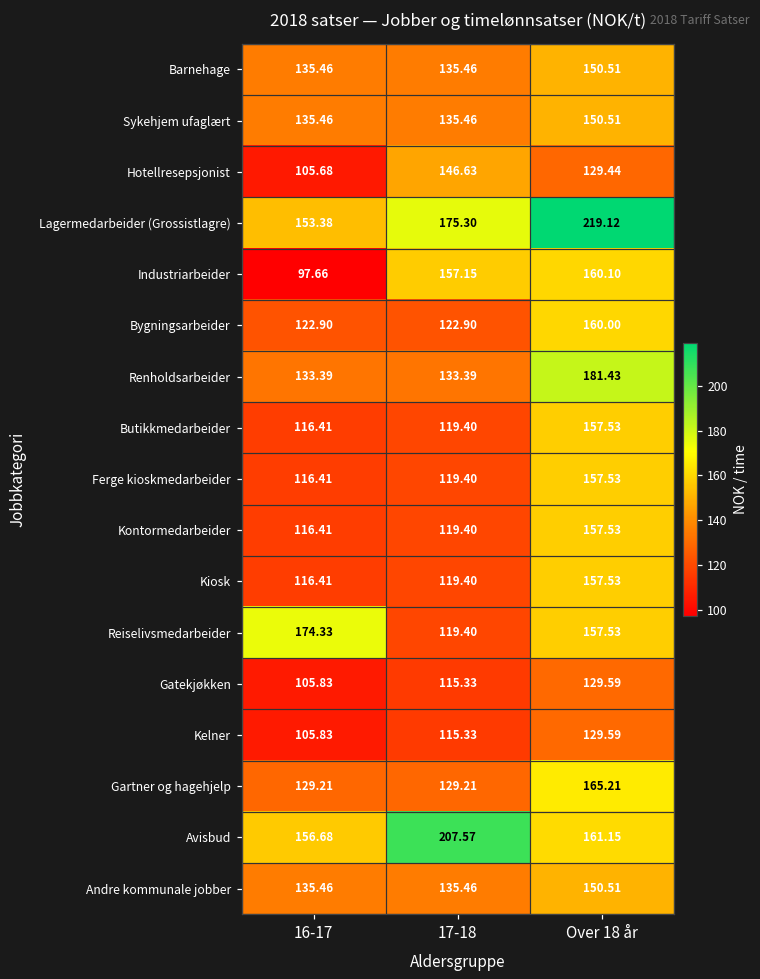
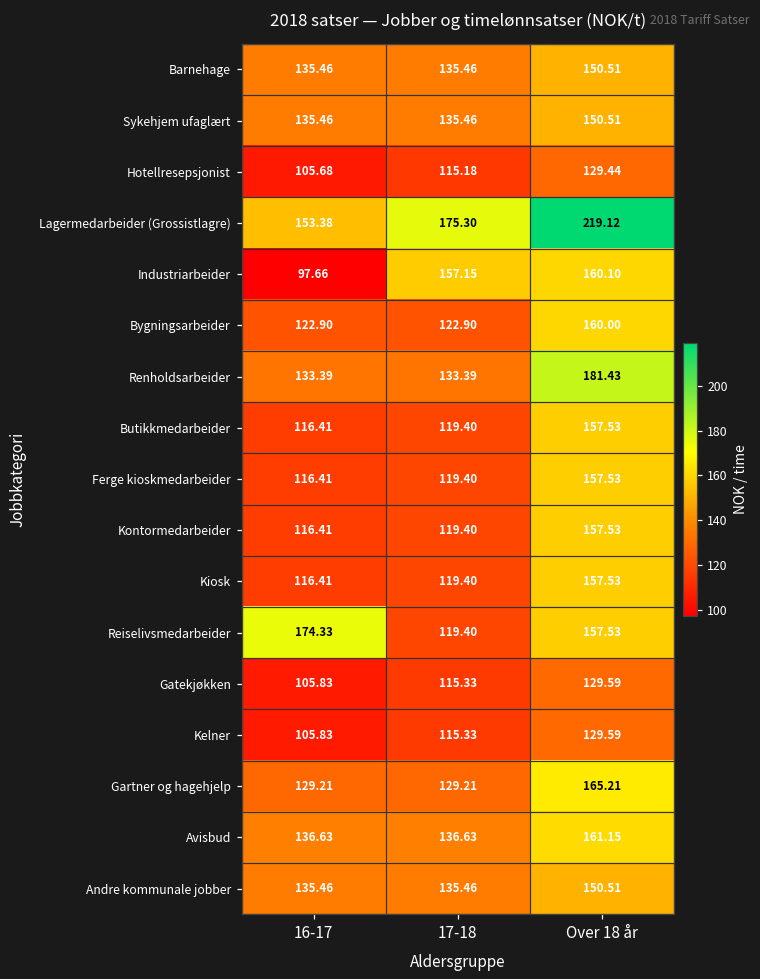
Hotellresepsjonist, 17-18: 146.63 -> 115.18
Avisbud, 16-17: 156.68 -> 136.63
Avisbud, 17-18: 207.57 -> 136.63
